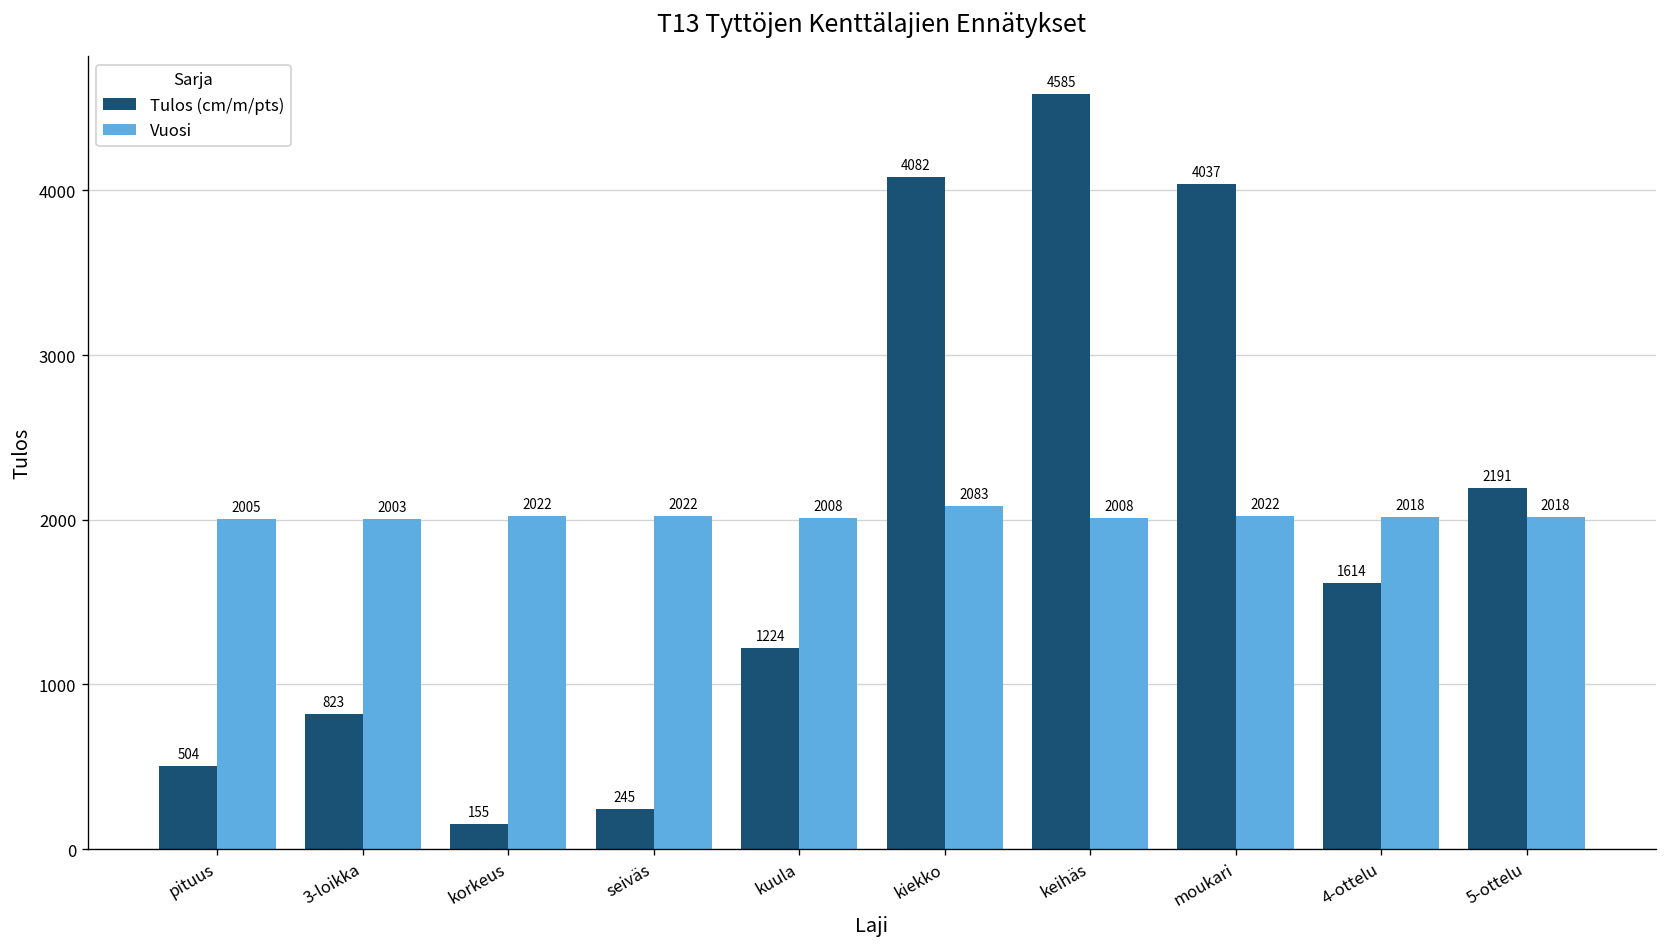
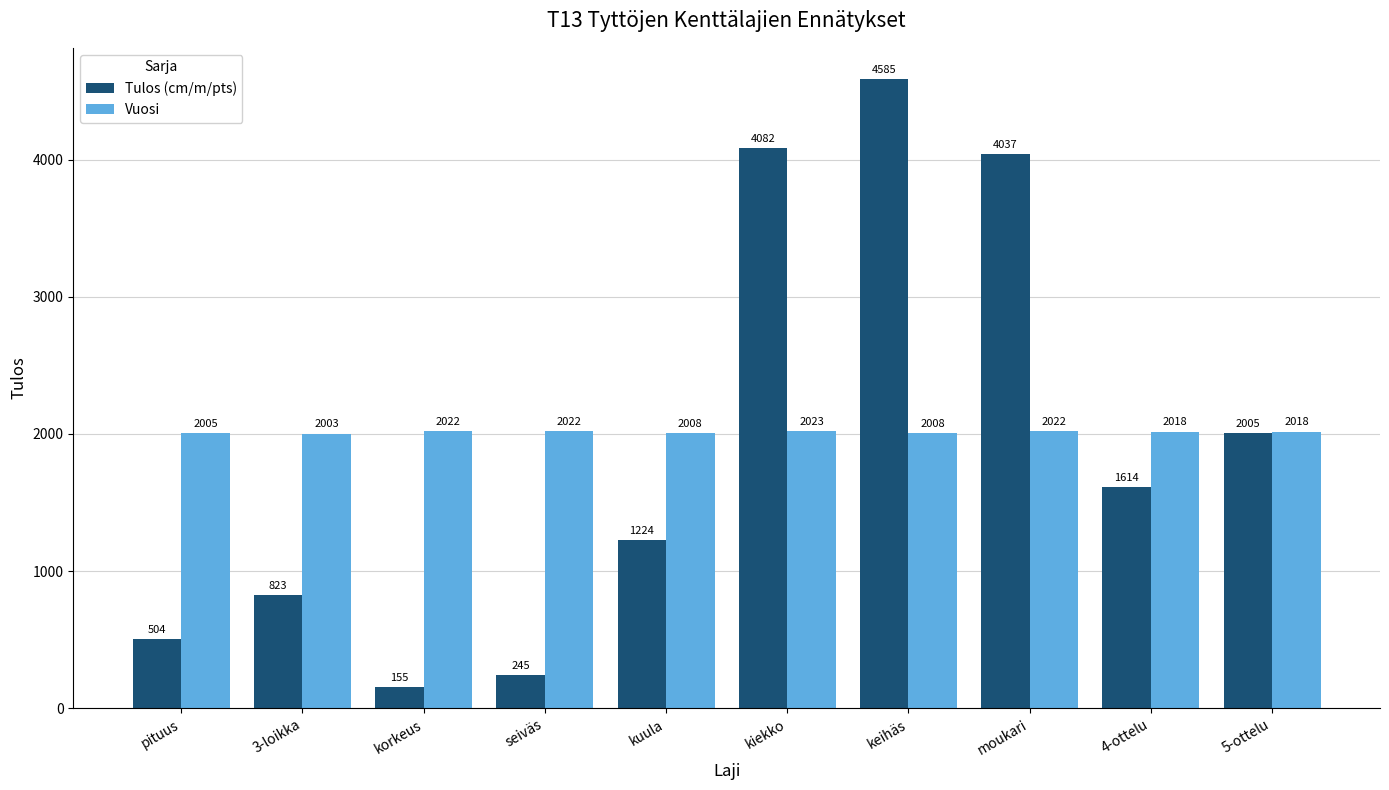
Vuosi, kiekko: 2083 -> 2023
Tulos (cm/m/pts), 5-ottelu: 2191 -> 2005
